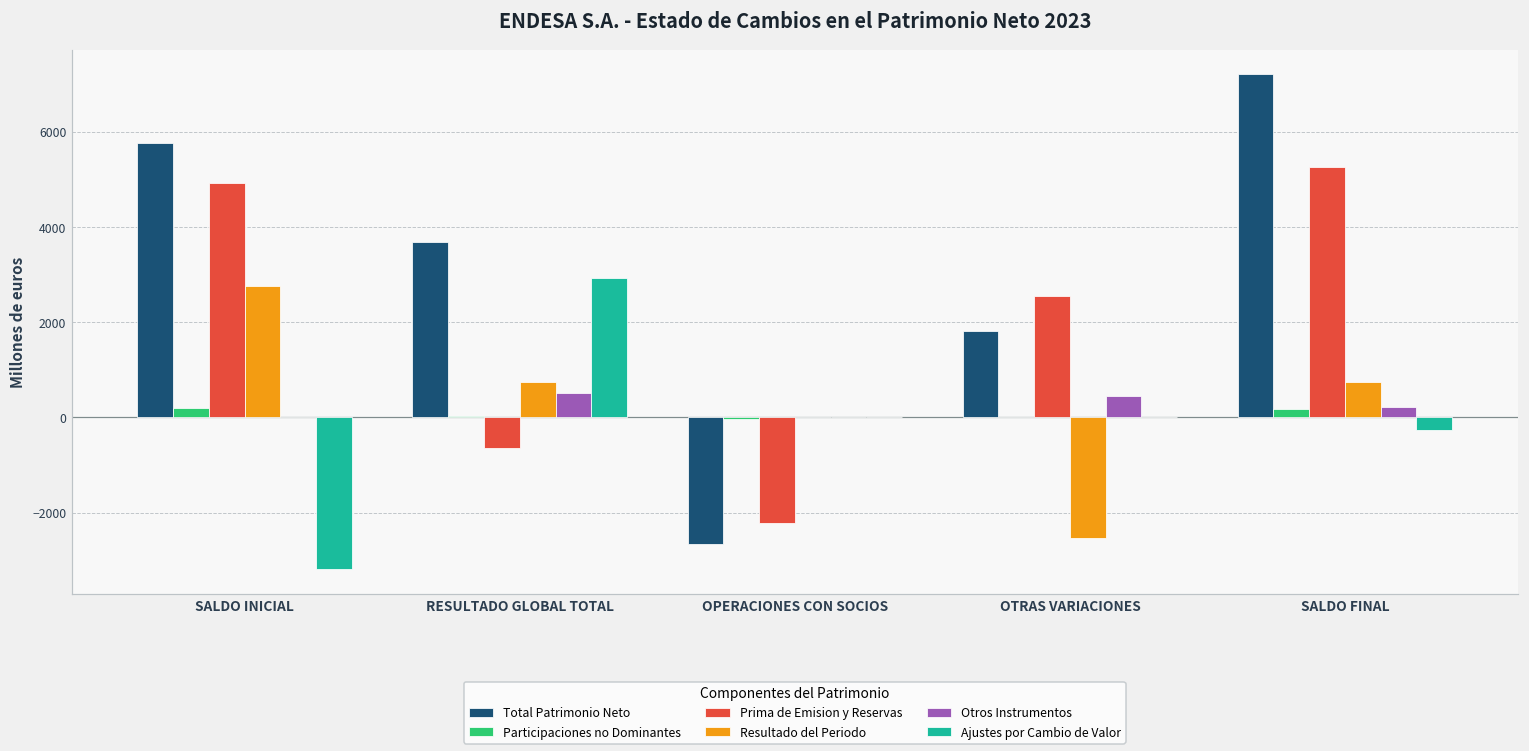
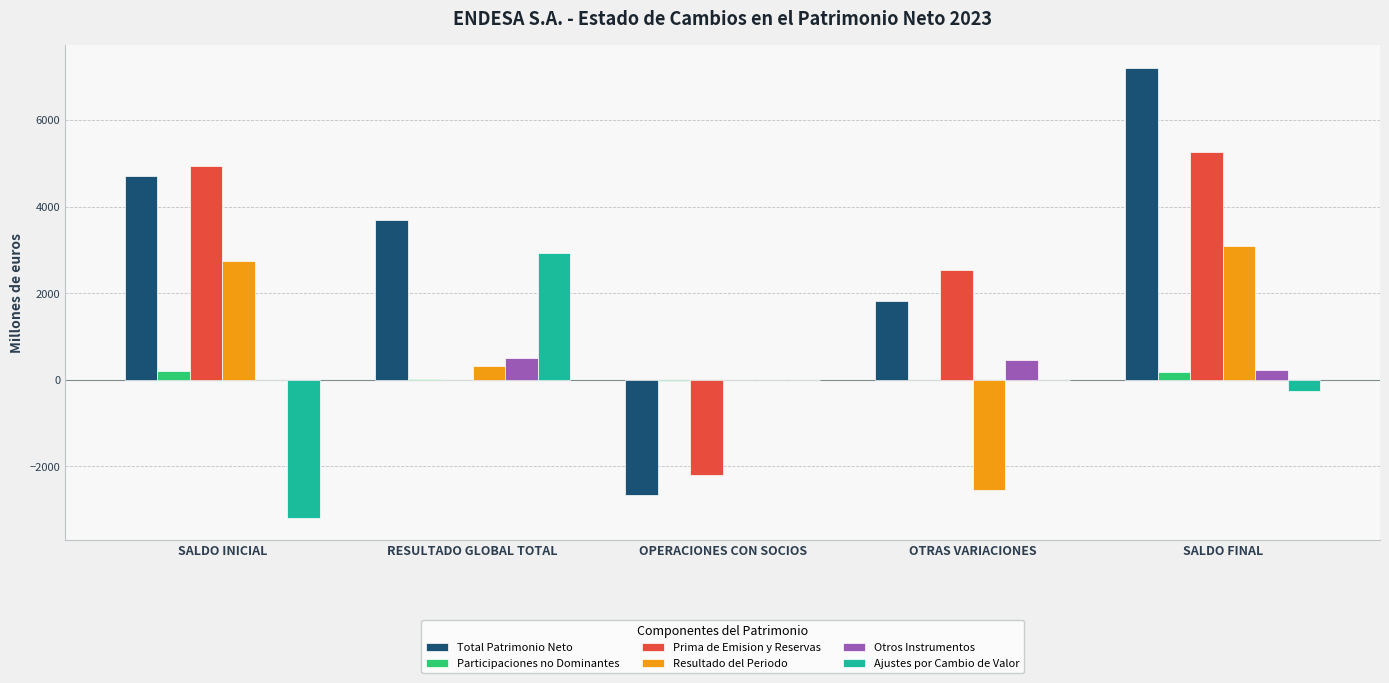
Total Patrimonio Neto, SALDO INICIAL: 5800 -> 4700
Prima de Emision y Reservas, RESULTADO GLOBAL TOTAL: -600 -> 0
Resultado del Periodo, RESULTADO GLOBAL TOTAL: 700 -> 300
Resultado del Periodo, SALDO FINAL: 700 -> 3100
